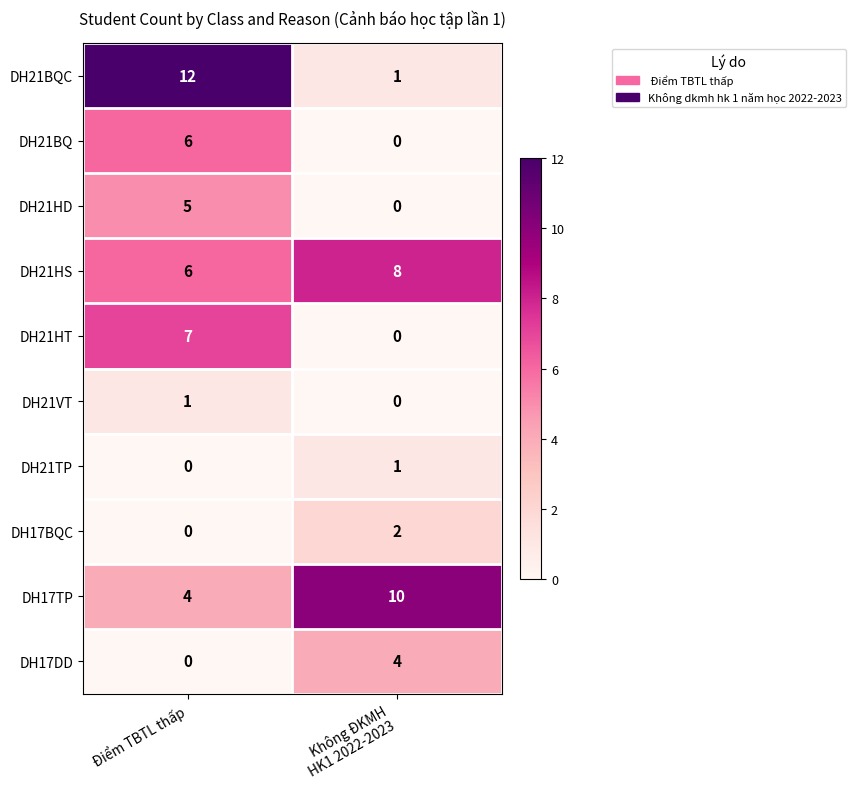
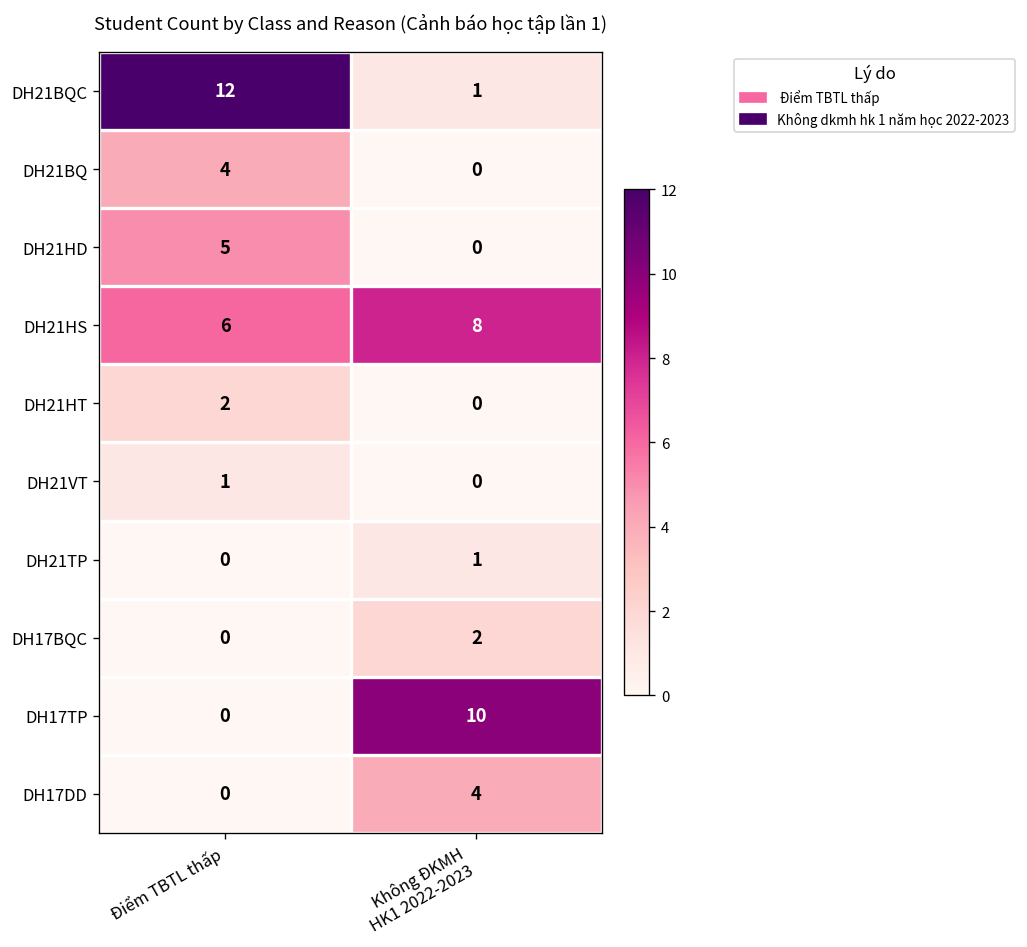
DH21BQ, Điểm TBTL thấp: 6 -> 4
DH21HT, Điểm TBTL thấp: 7 -> 2
DH17TP, Điểm TBTL thấp: 4 -> 0
